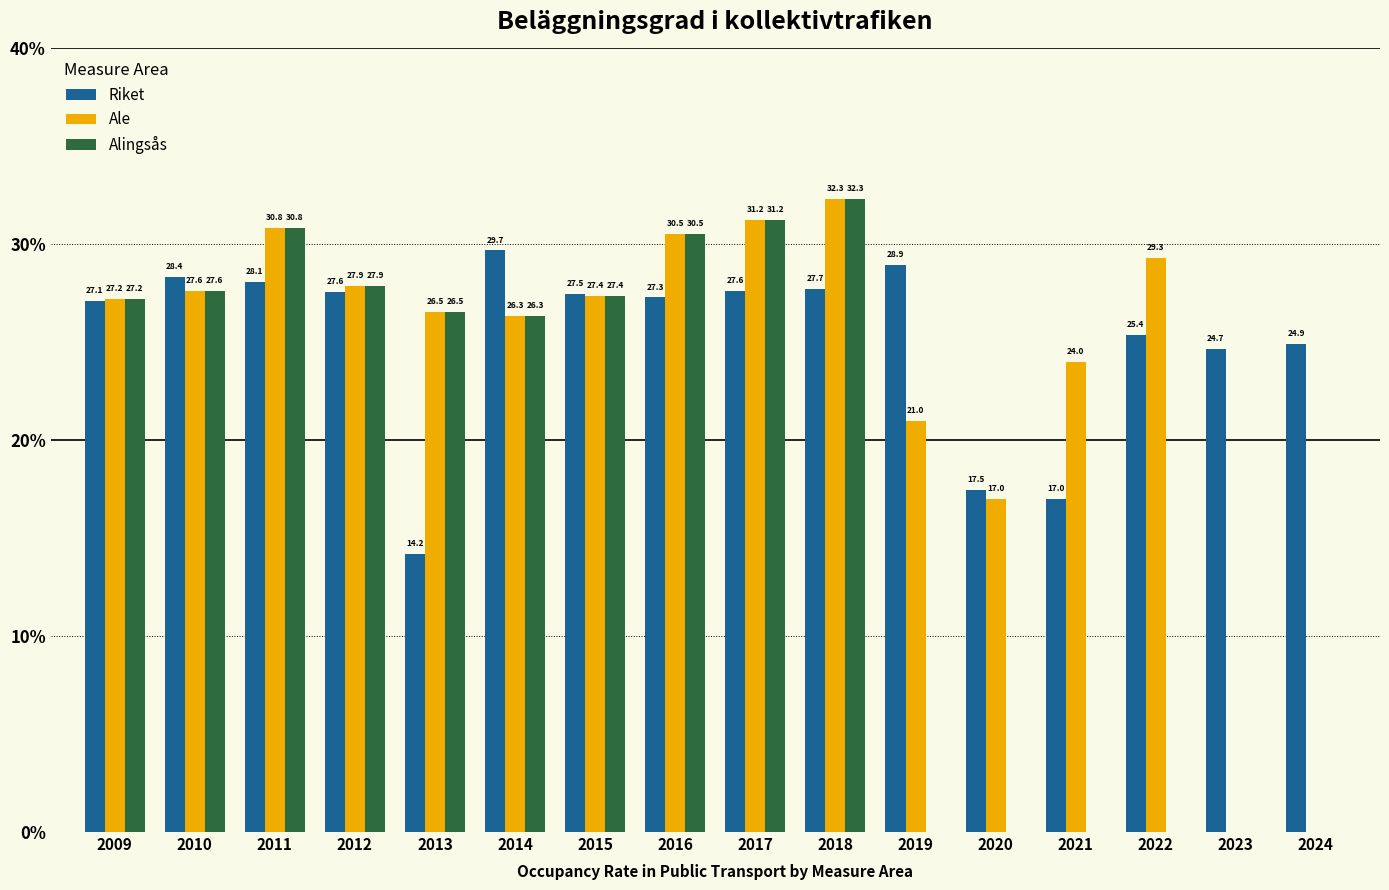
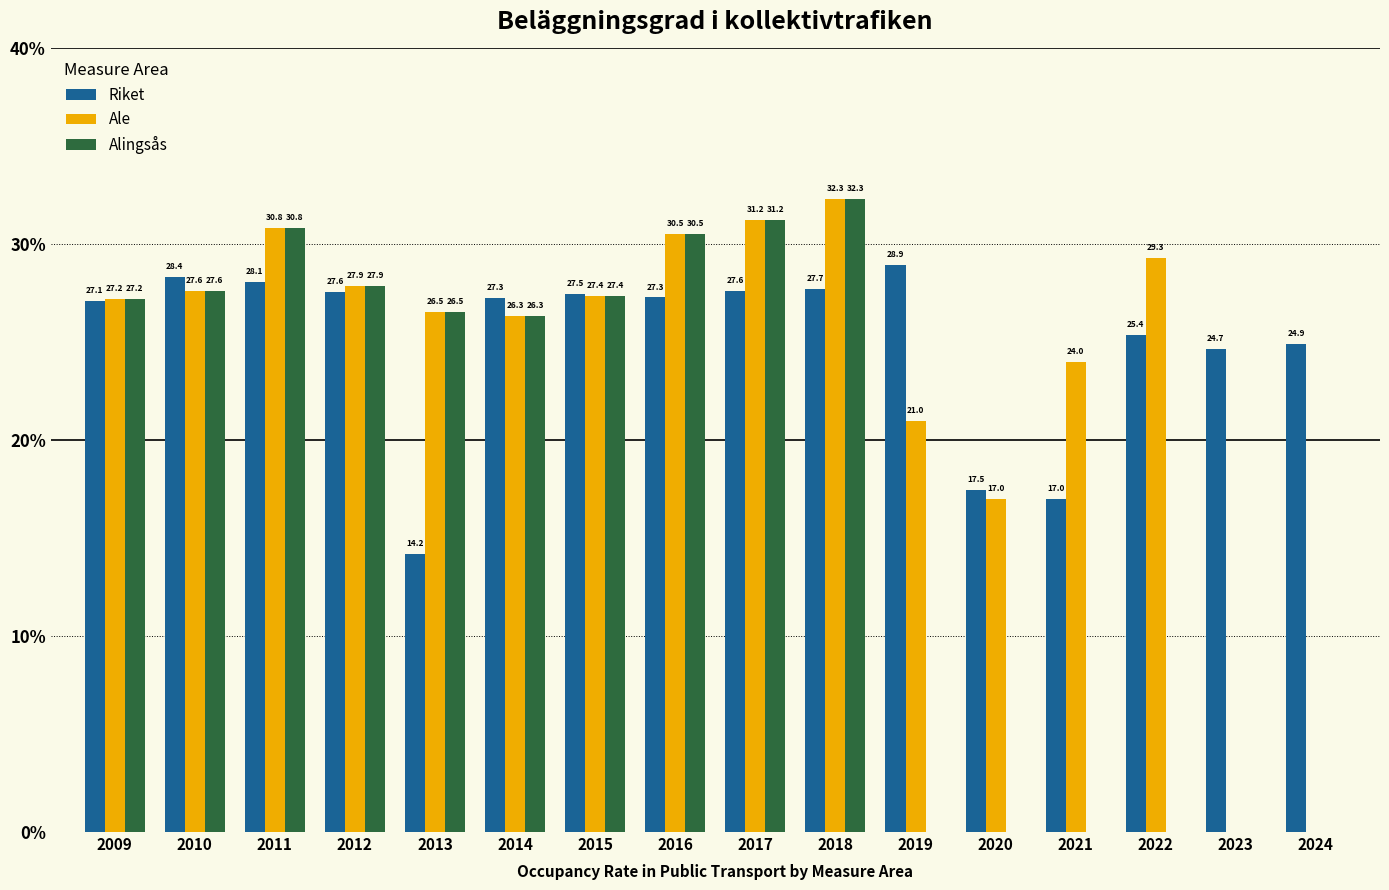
Riket, 2014: 29.7 -> 27.3
